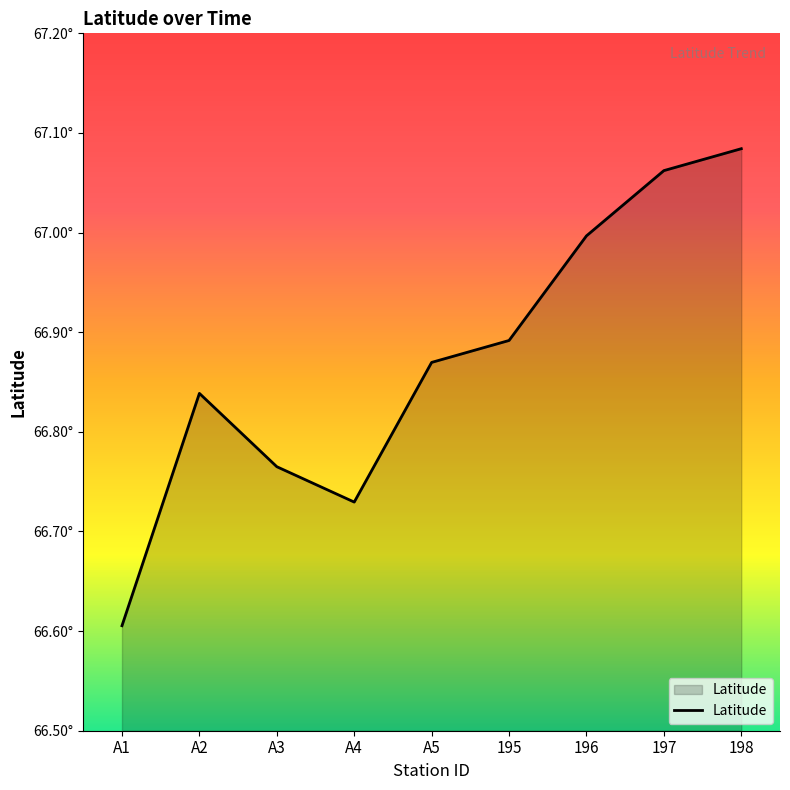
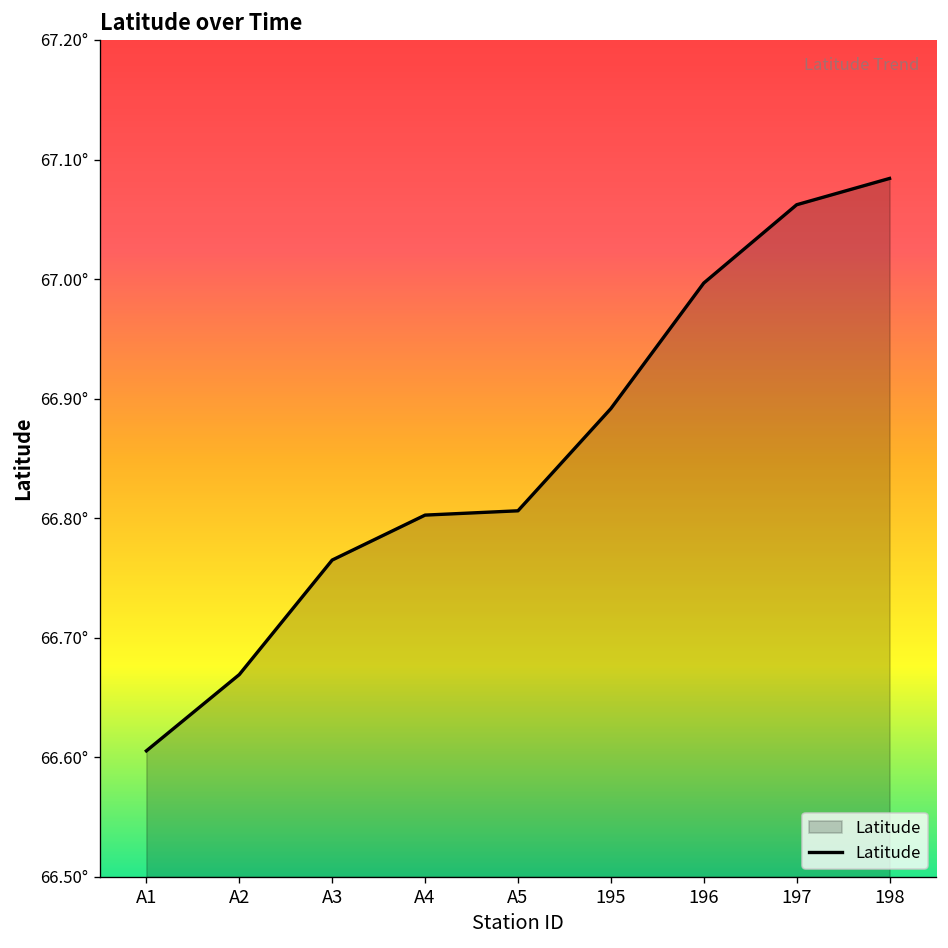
A2: 66.84° -> 66.67°
A4: 66.73° -> 66.80°
A5: 66.87° -> 66.81°
